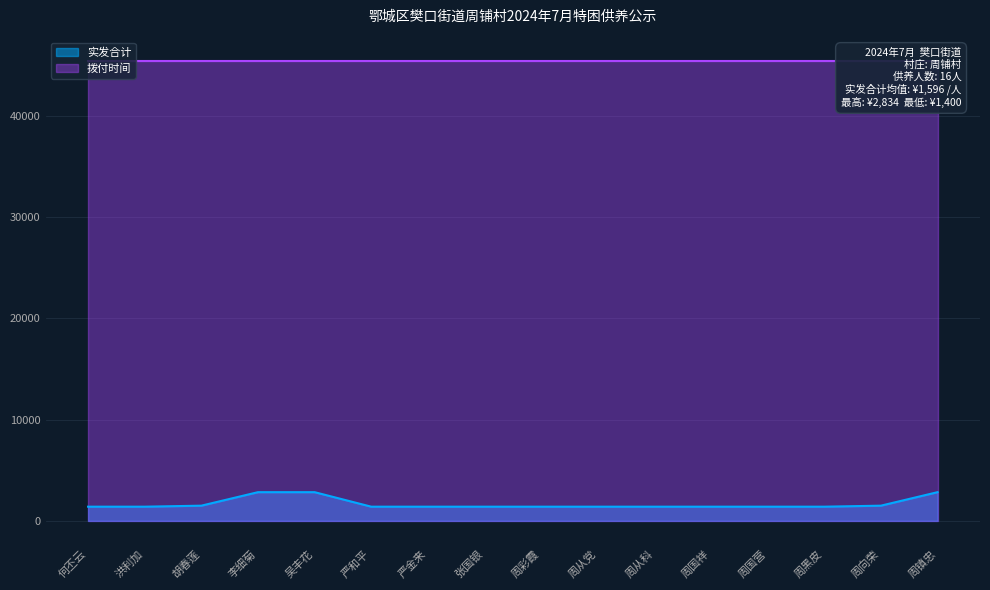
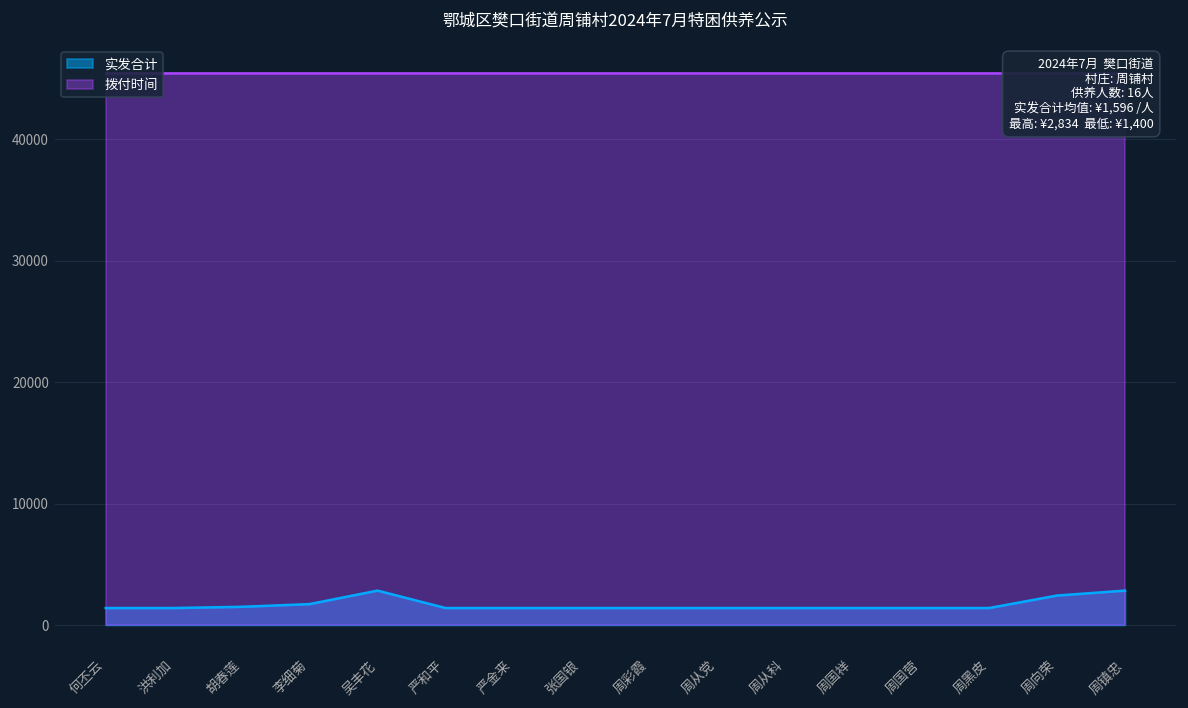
实发合计, 李细菊: 2800 -> 1700
实发合计, 周向荣: 1500 -> 2400
